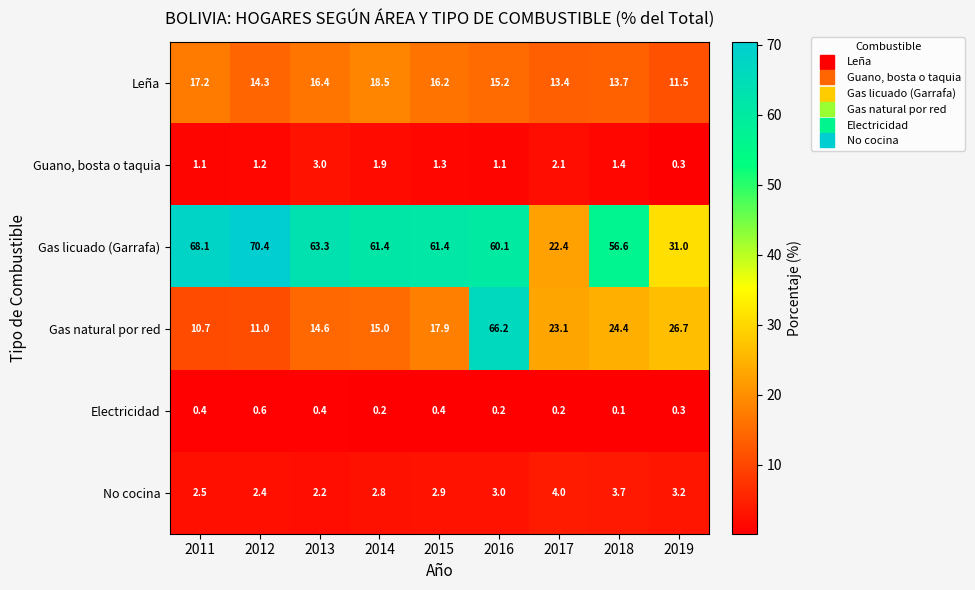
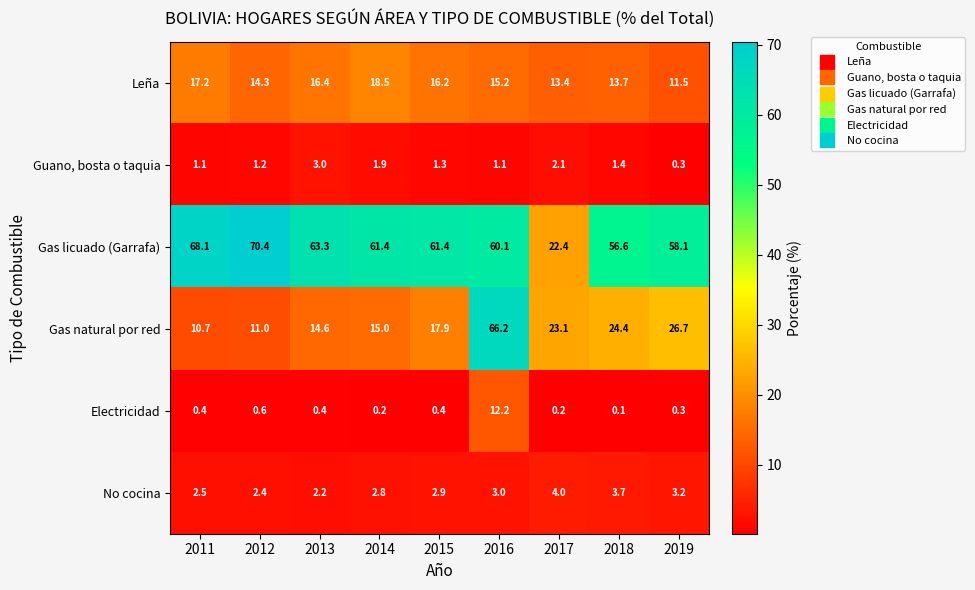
Gas licuado (Garrafa), 2019: 31.0 -> 58.1
Electricidad, 2016: 0.2 -> 12.2
